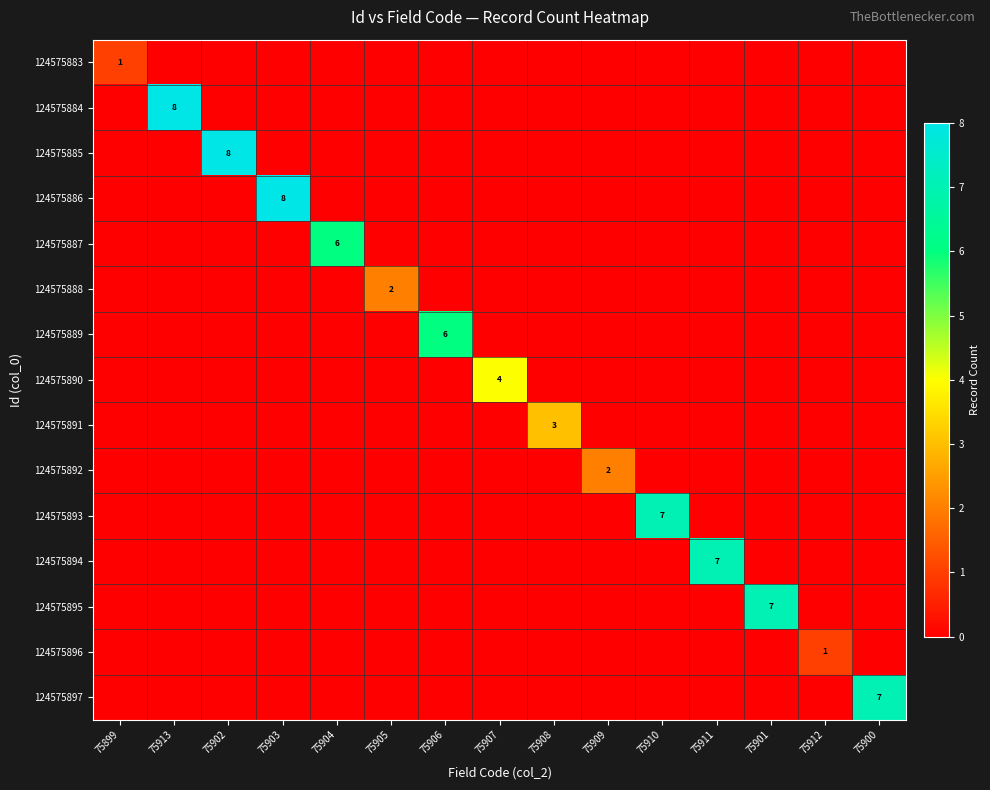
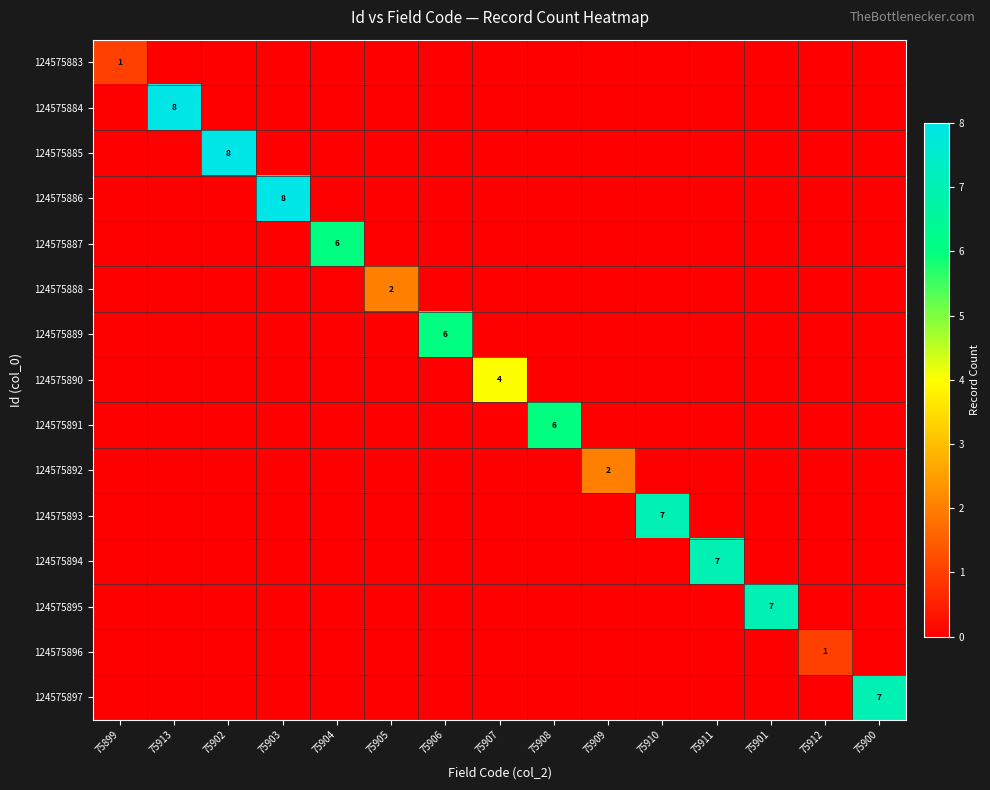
124575891, 75908: 3 -> 6
